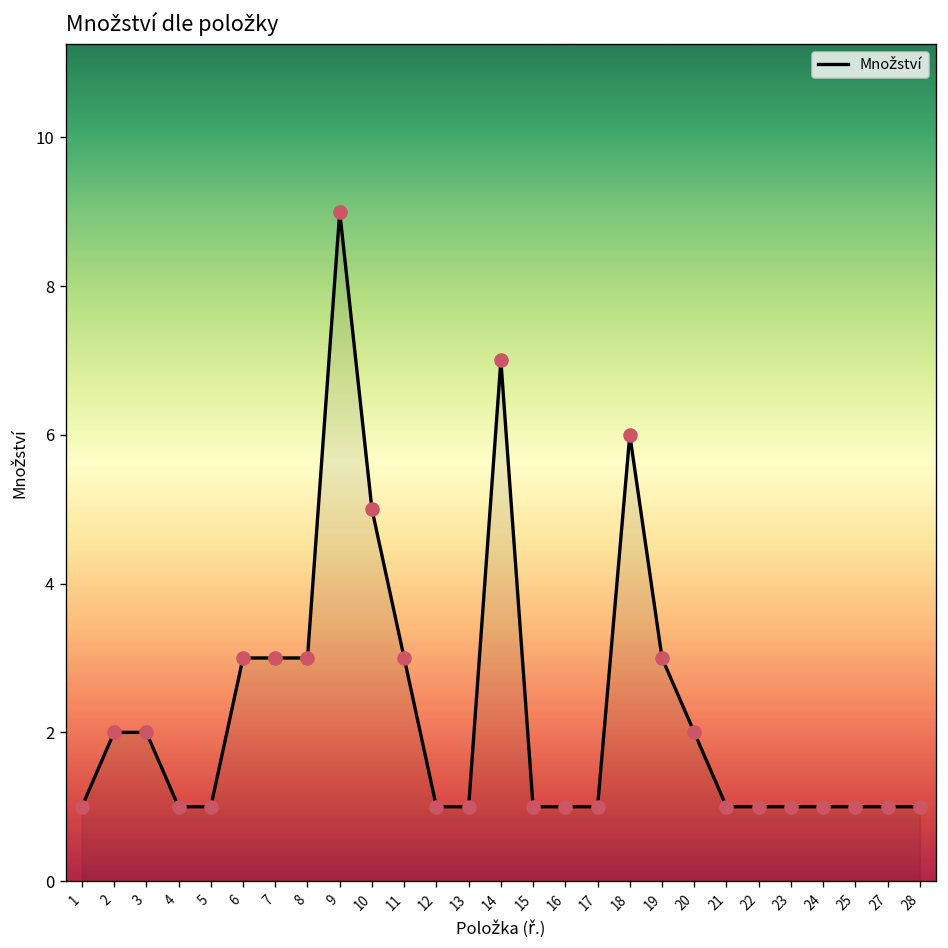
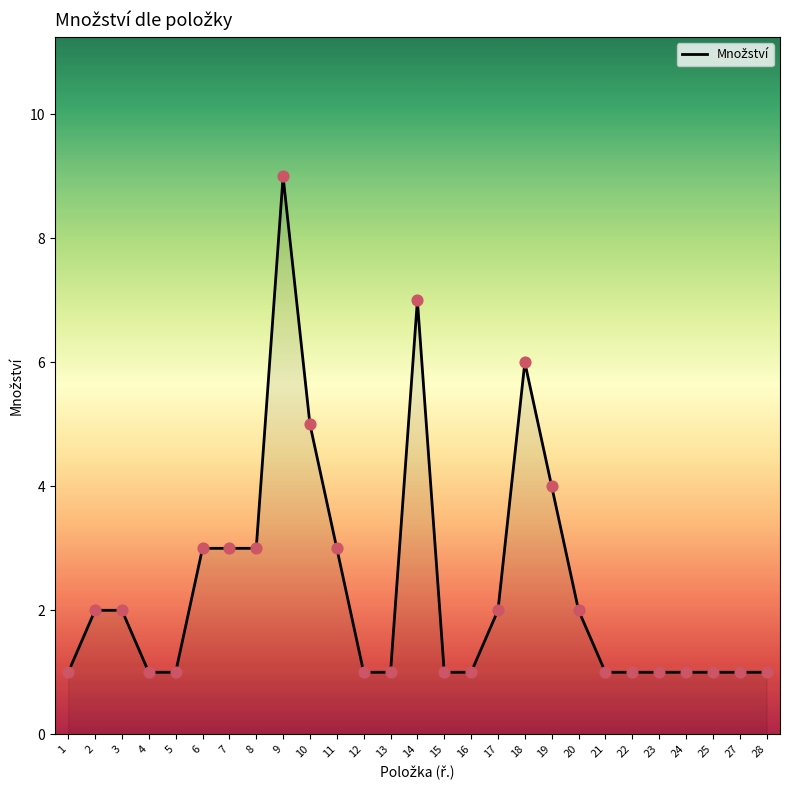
17: 1 -> 2
19: 3 -> 4
